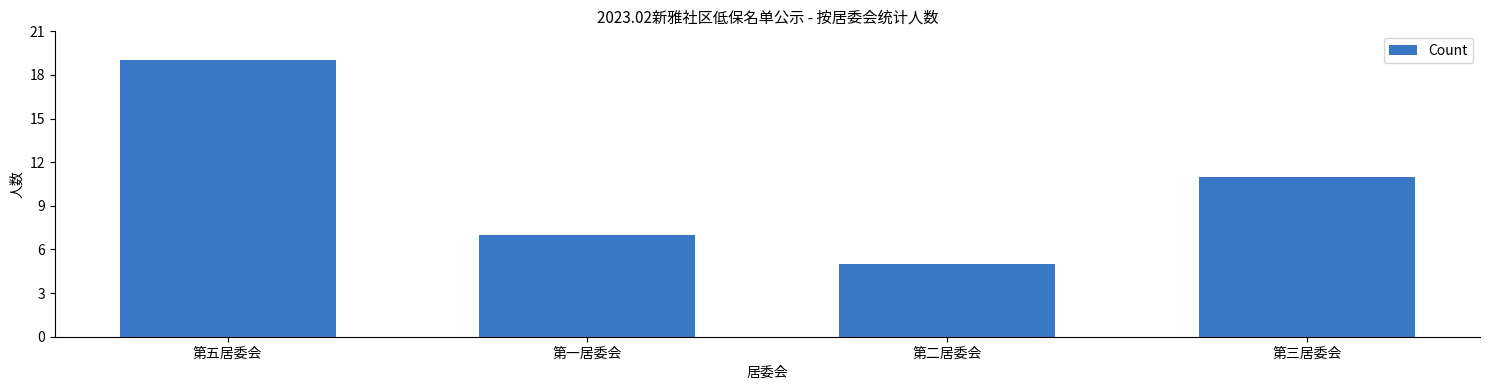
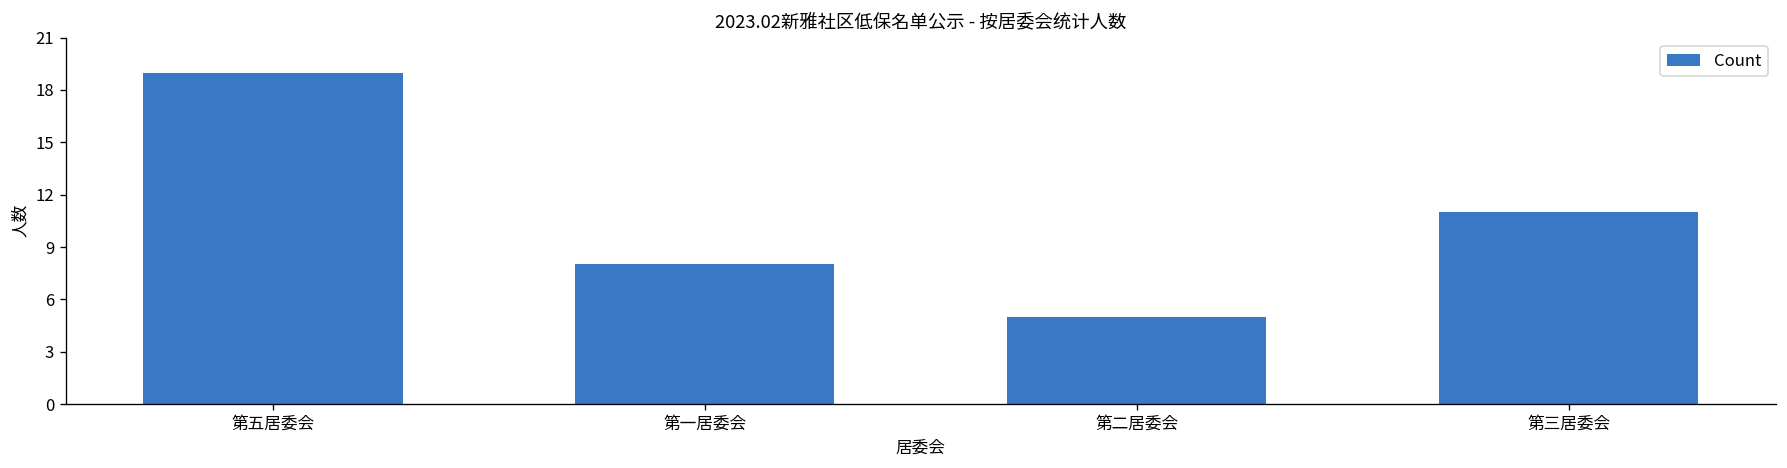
第一居委会: 7 -> 8
